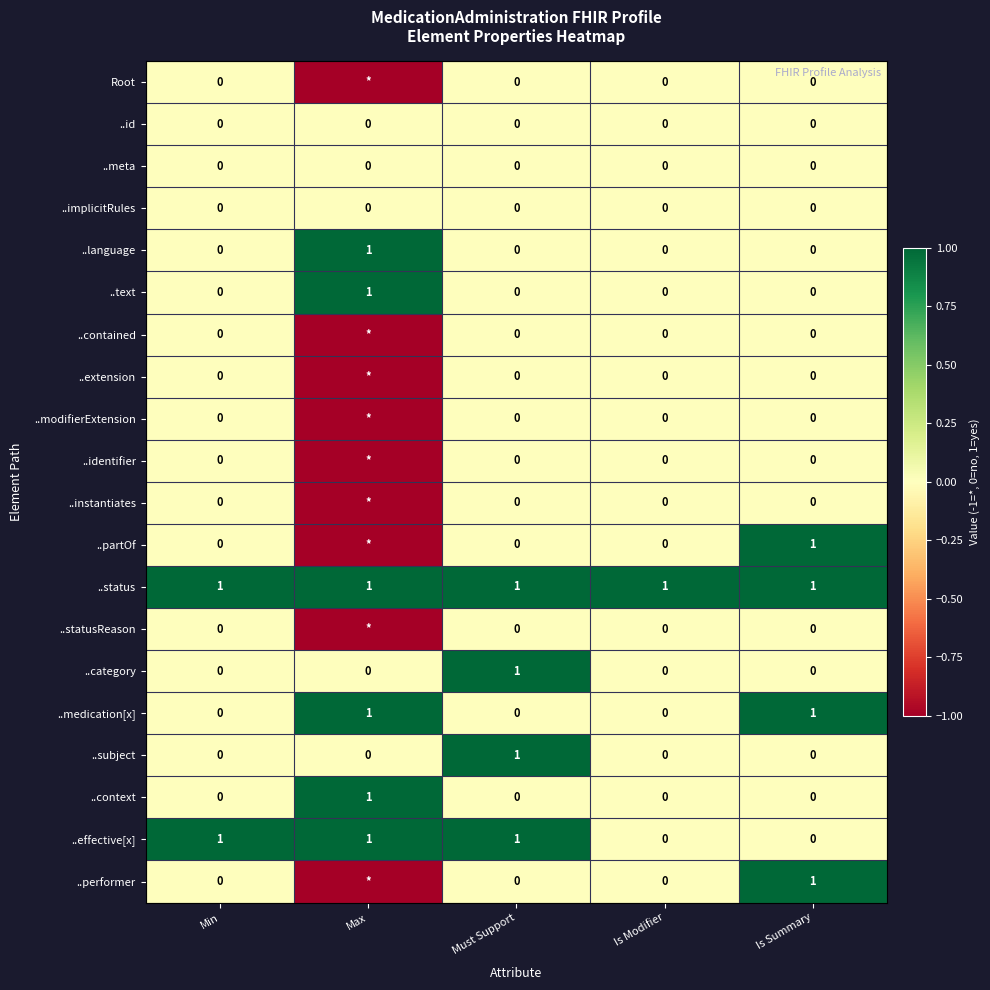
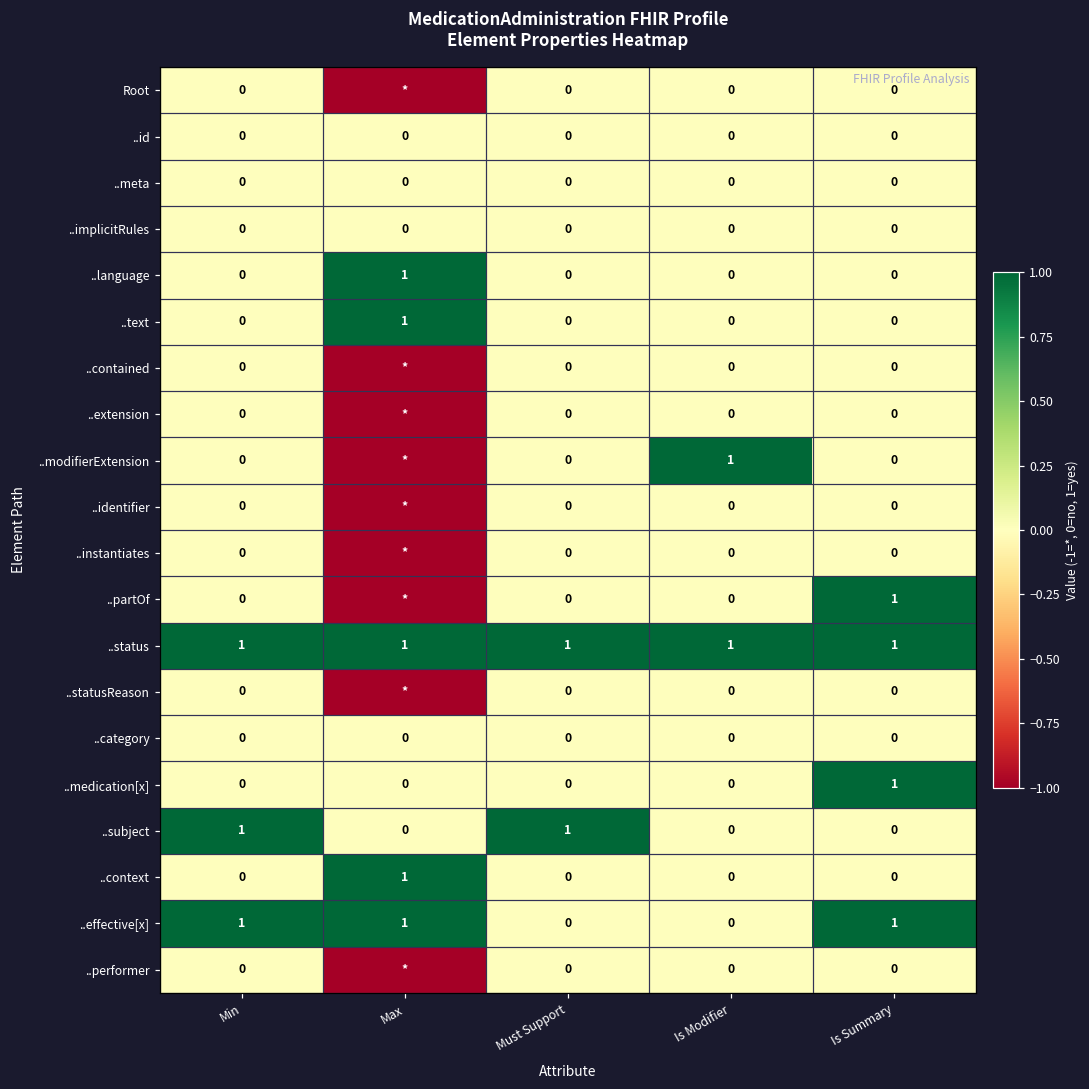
..modifierExtension, Is Modifier: 0 -> 1
..category, Must Support: 1 -> 0
..medication[x], Max: 1 -> 0
..subject, Min: 0 -> 1
..effective[x], Must Support: 1 -> 0
..effective[x], Is Summary: 0 -> 1
..performer, Is Summary: 1 -> 0
